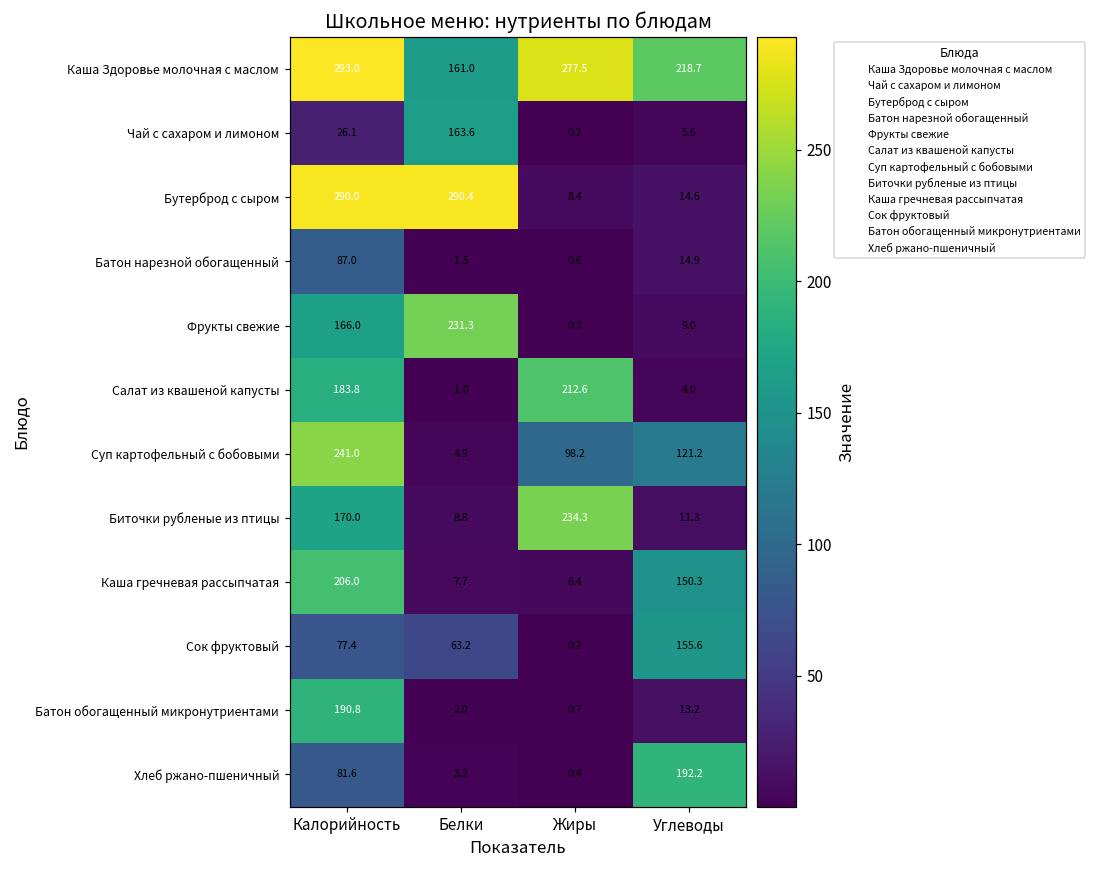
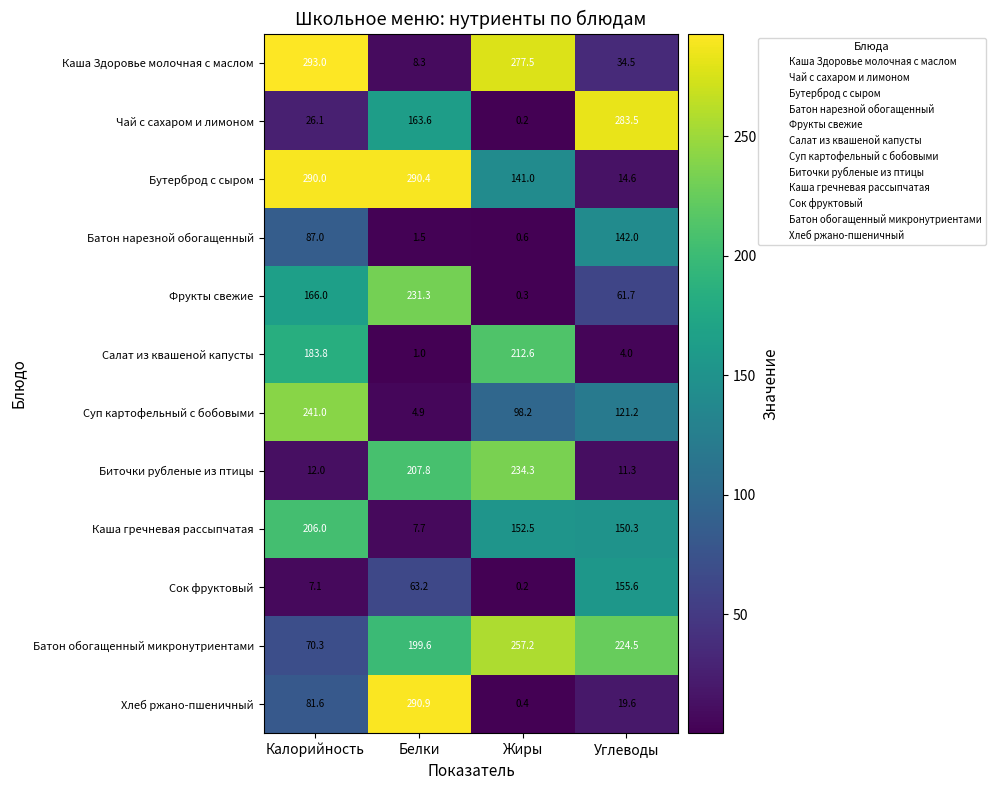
Каша Здоровье молочная с маслом, Белки: 161.0 -> 8.3
Каша Здоровье молочная с маслом, Углеводы: 218.7 -> 34.5
Чай с сахаром и лимоном, Углеводы: 5.6 -> 283.5
Бутерброд с сыром, Жиры: 8.4 -> 141.0
Батон нарезной обогащенный, Углеводы: 14.9 -> 142.0
Фрукты свежие, Углеводы: 9.0 -> 61.7
Биточки рубленые из птицы, Калорийность: 170.0 -> 12.0
Биточки рубленые из птицы, Белки: 8.8 -> 207.8
Каша гречневая рассыпчатая, Жиры: 6.4 -> 152.5
Сок фруктовый, Калорийность: 77.4 -> 7.1
Батон обогащенный микронутриентами, Калорийность: 190.8 -> 70.3
Батон обогащенный микронутриентами, Белки: 2.0 -> 199.6
Батон обогащенный микронутриентами, Жиры: 0.7 -> 257.2
Батон обогащенный микронутриентами, Углеводы: 13.2 -> 224.5
Хлеб ржано-пшеничный, Белки: 3.2 -> 290.9
Хлеб ржано-пшеничный, Углеводы: 192.2 -> 19.6
